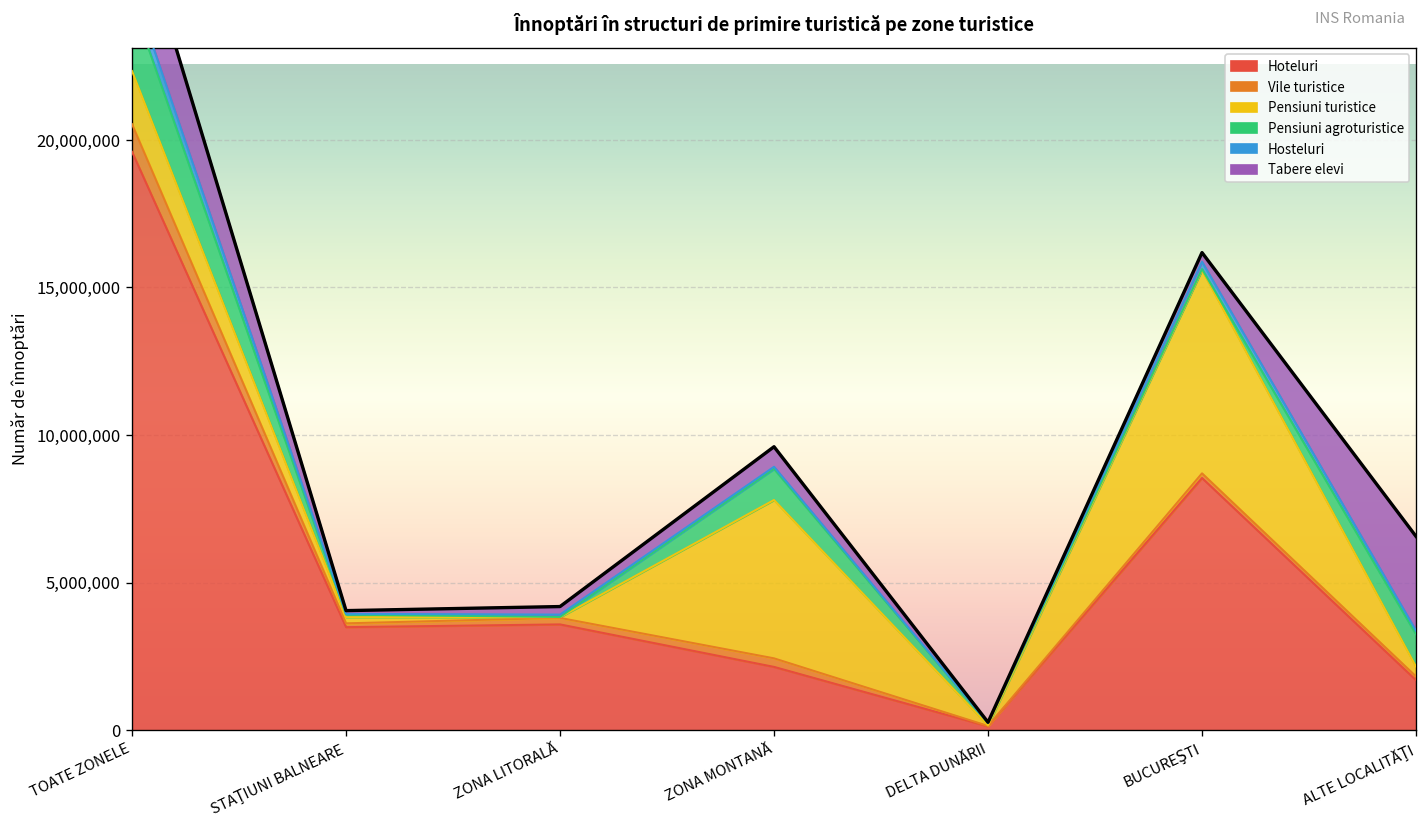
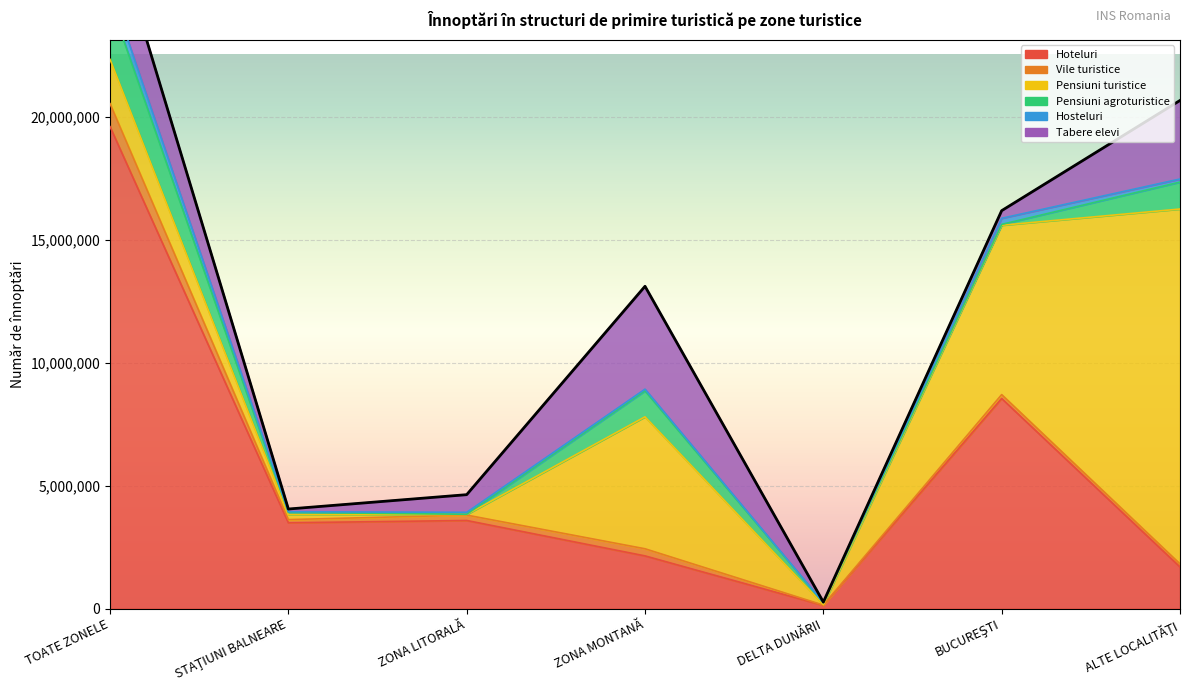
Tabere elevi, ZONA LITORALĂ: 300,000 -> 700,000
Tabere elevi, ZONA MONTANĂ: 700,000 -> 4,200,000
Pensiuni turistice, ALTE LOCALITĂŢI: 300,000 -> 14,400,000
